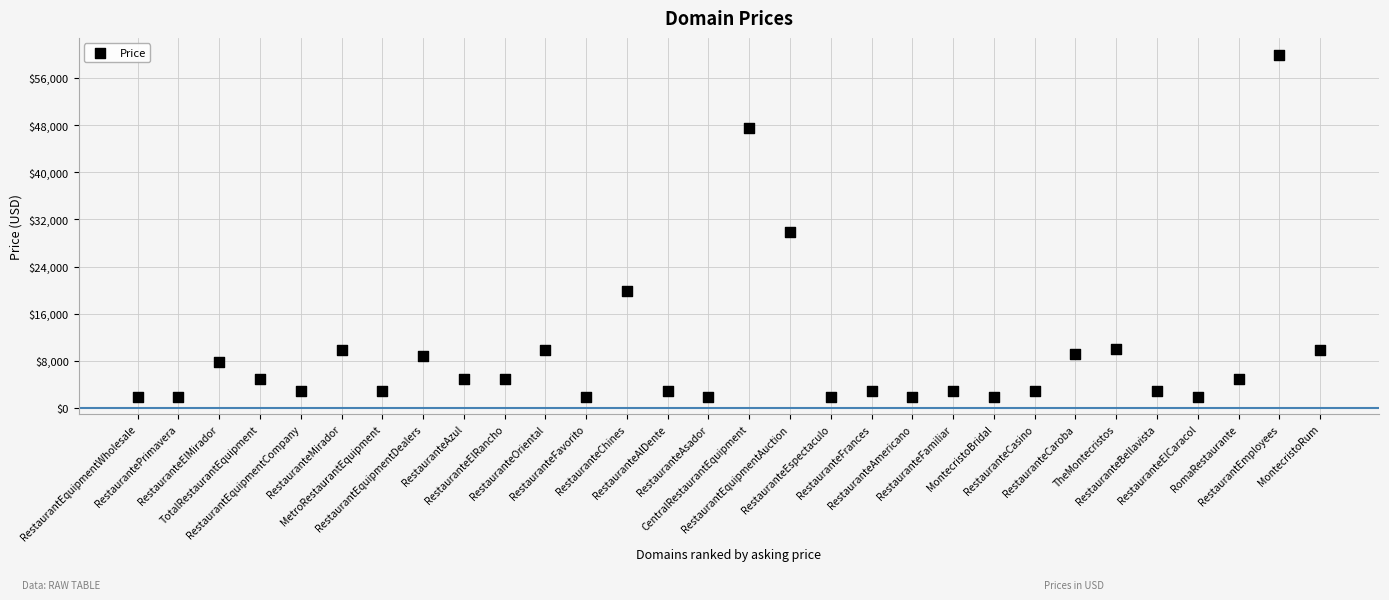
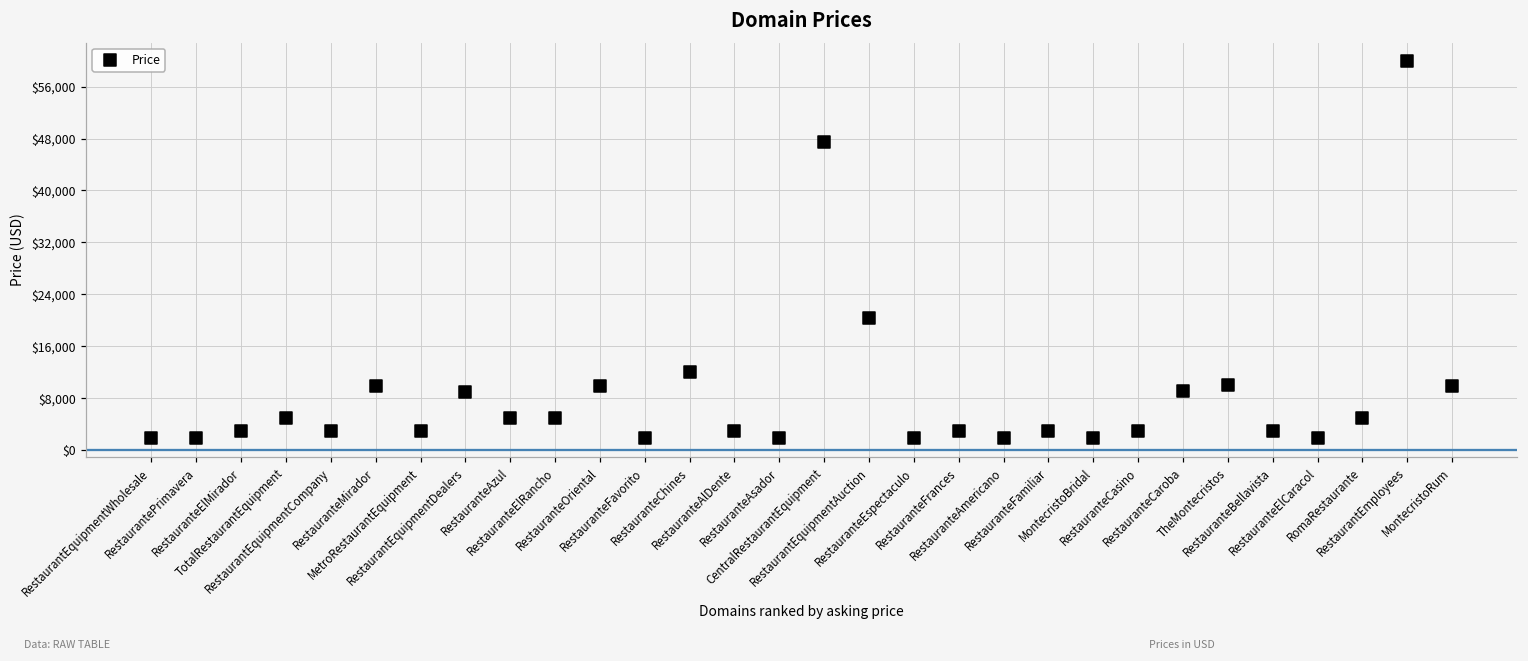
RestauranteElMirador: $8,000 -> $3,000
RestauranteChines: $20,000 -> $12,000
RestaurantEquipmentAuction: $30,000 -> $20,000
